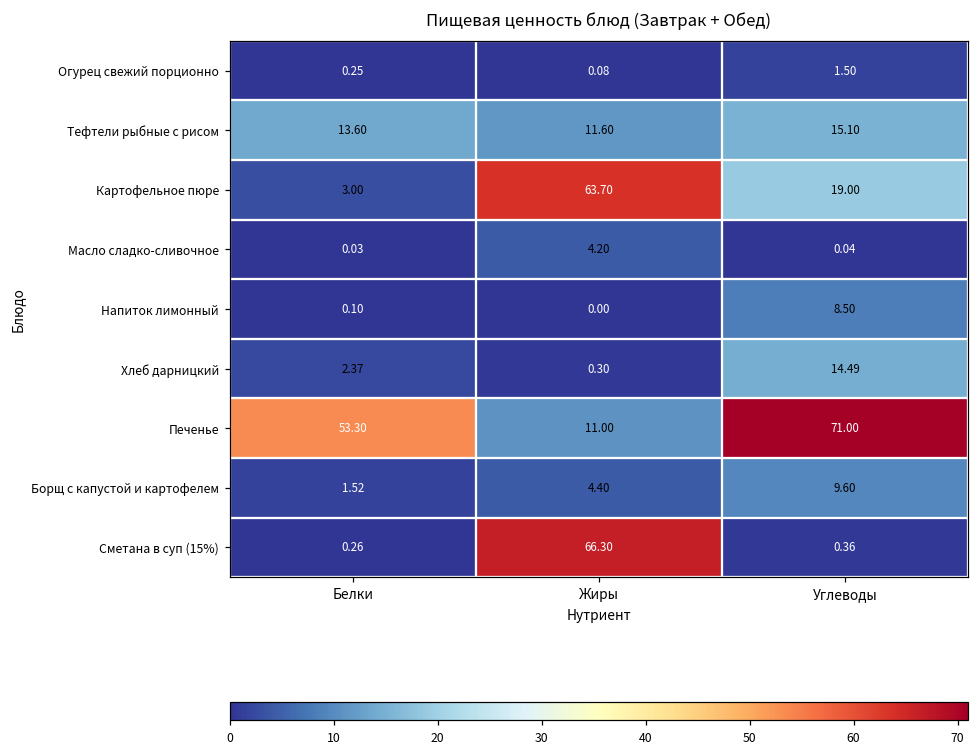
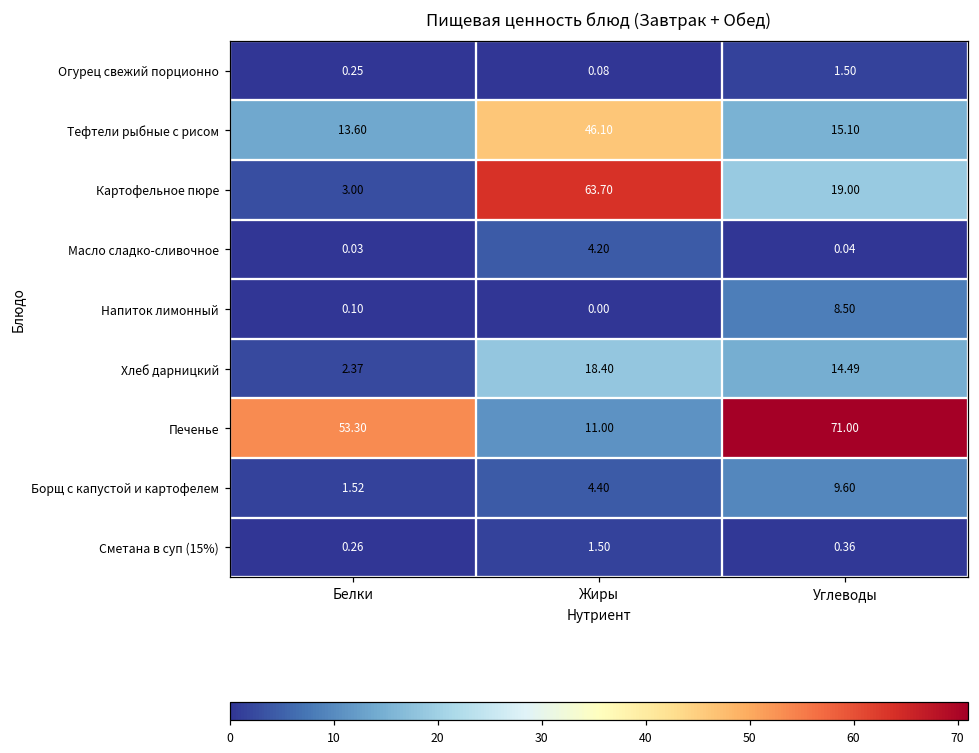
Тефтели рыбные с рисом, Жиры: 11.60 -> 46.10
Хлеб дарницкий, Жиры: 0.30 -> 18.40
Сметана в суп (15%), Жиры: 66.30 -> 1.50
